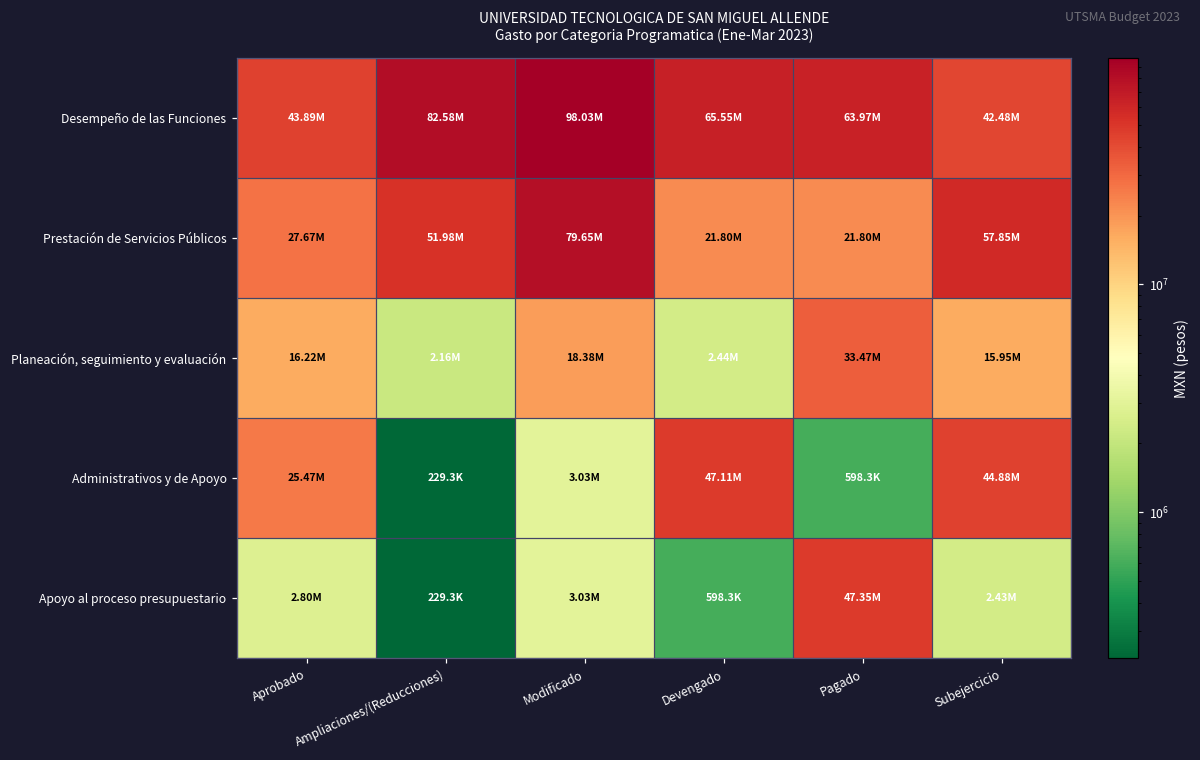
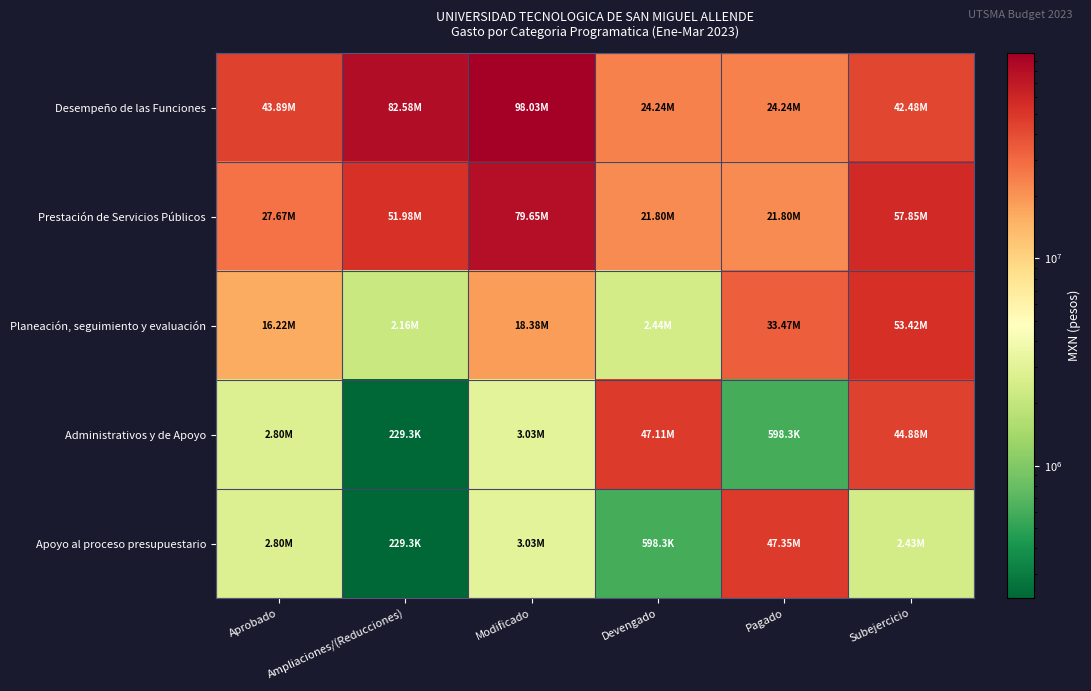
Desempeño de las Funciones, Devengado: 65.55M -> 24.24M
Desempeño de las Funciones, Pagado: 63.97M -> 24.24M
Planeación, seguimiento y evaluación, Subejercicio: 15.95M -> 53.42M
Administrativos y de Apoyo, Aprobado: 25.47M -> 2.80M
